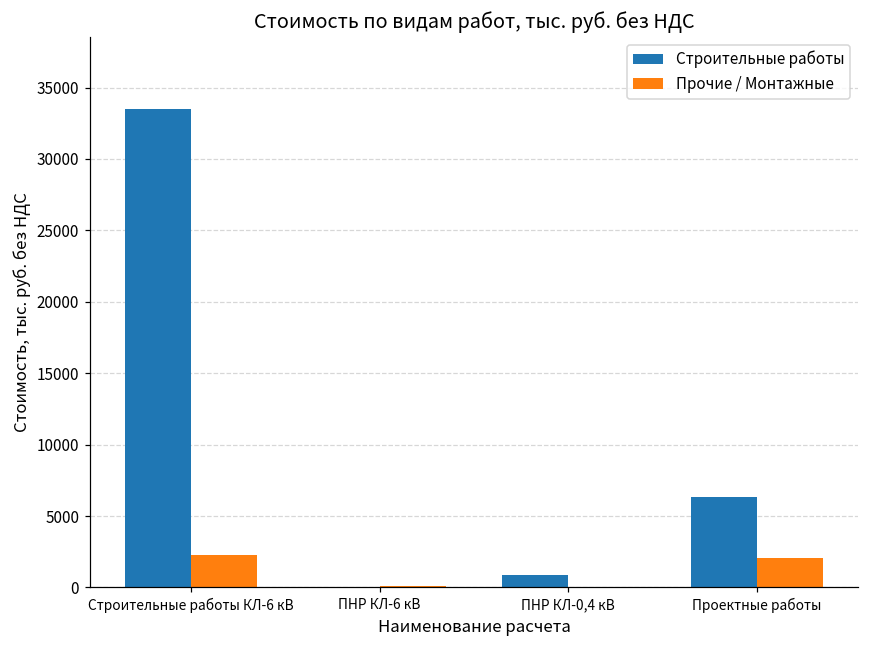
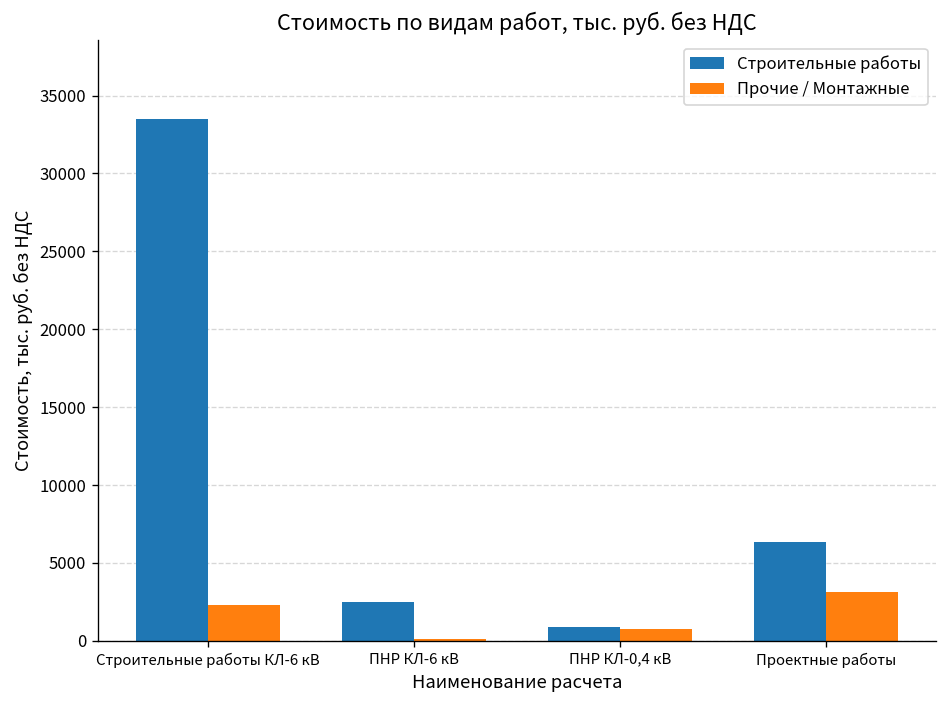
Строительные работы, ПНР КЛ-6 кВ: 0 -> 2500
Прочие / Монтажные, ПНР КЛ-0,4 кВ: 0 -> 700
Прочие / Монтажные, Проектные работы: 2100 -> 3200
